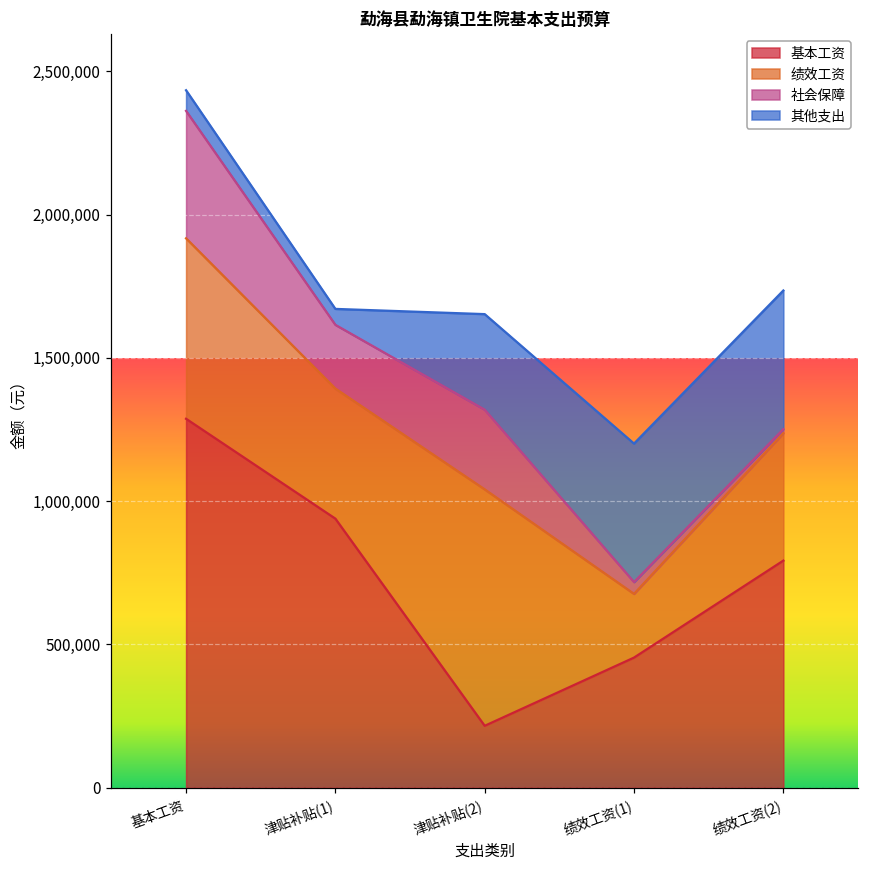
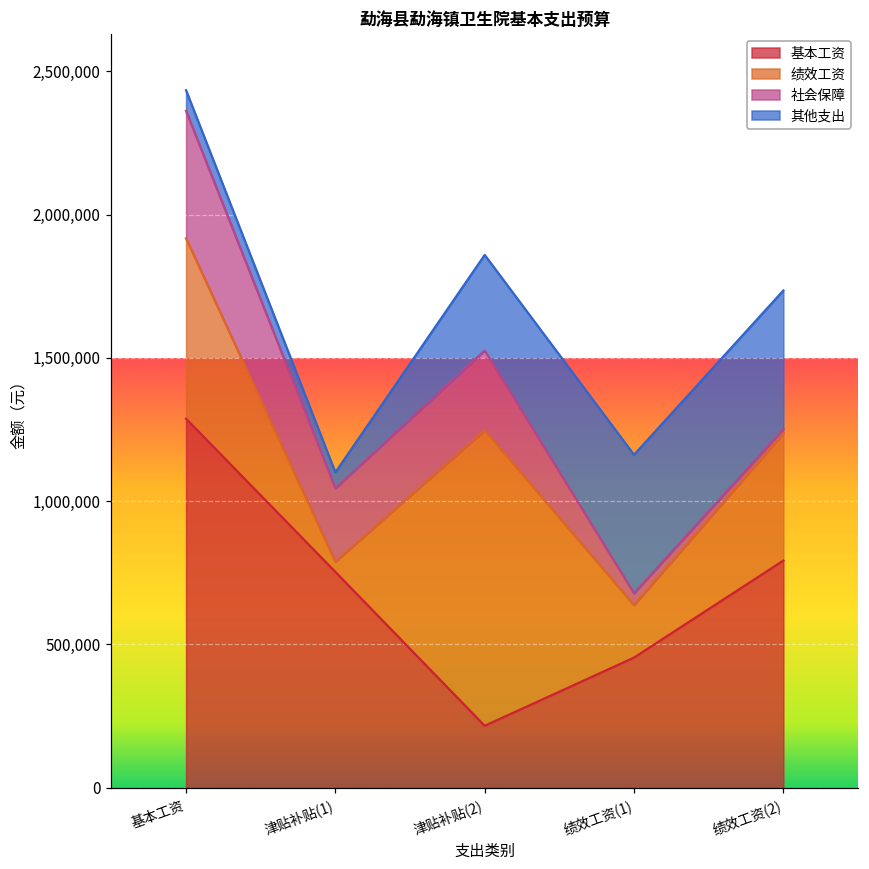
基本工资, 津贴补贴(1): 940,000 -> 750,000
绩效工资, 津贴补贴(1): 450,000 -> 40,000
社会保障, 津贴补贴(1): 220,000 -> 260,000
绩效工资, 津贴补贴(2): 830,000 -> 1,030,000
绩效工资, 绩效工资(1): 220,000 -> 180,000
